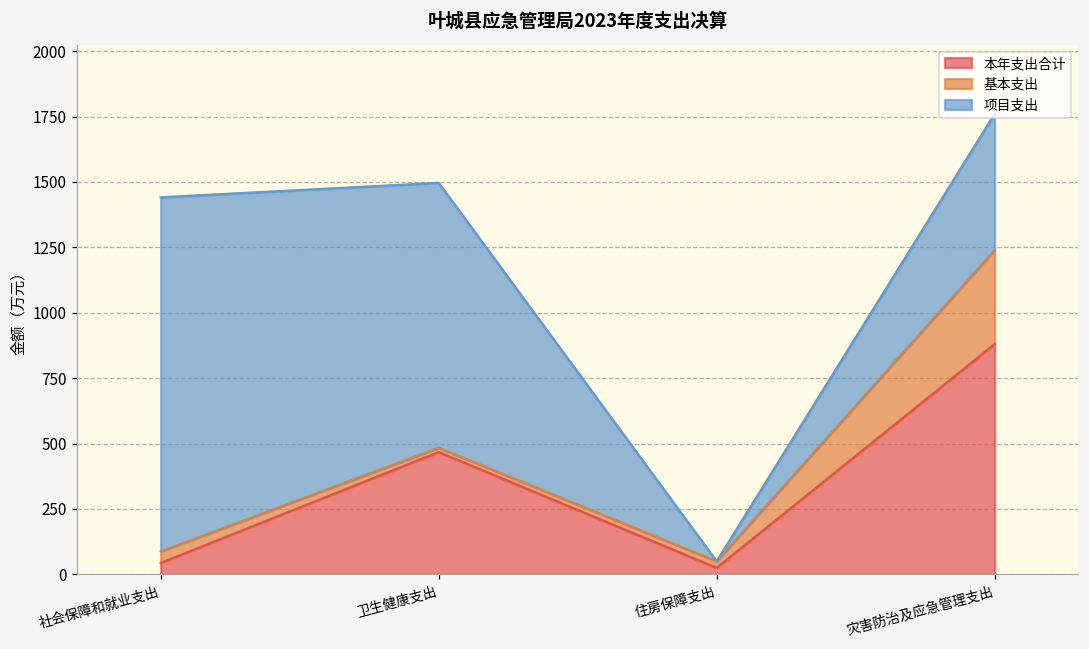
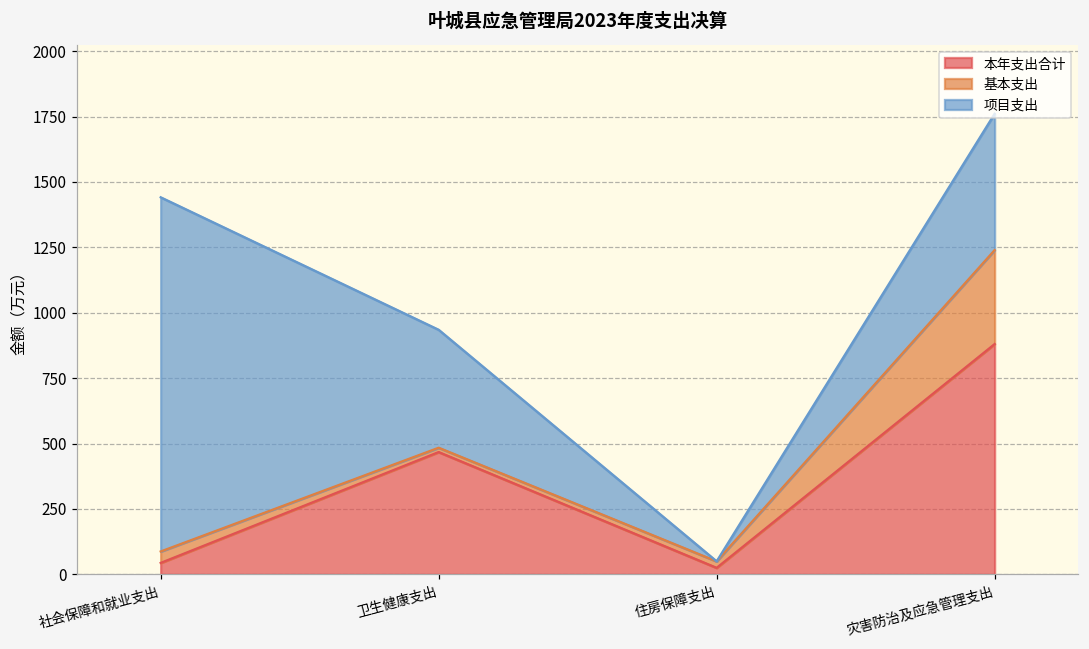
项目支出, 卫生健康支出: 1010 -> 450
